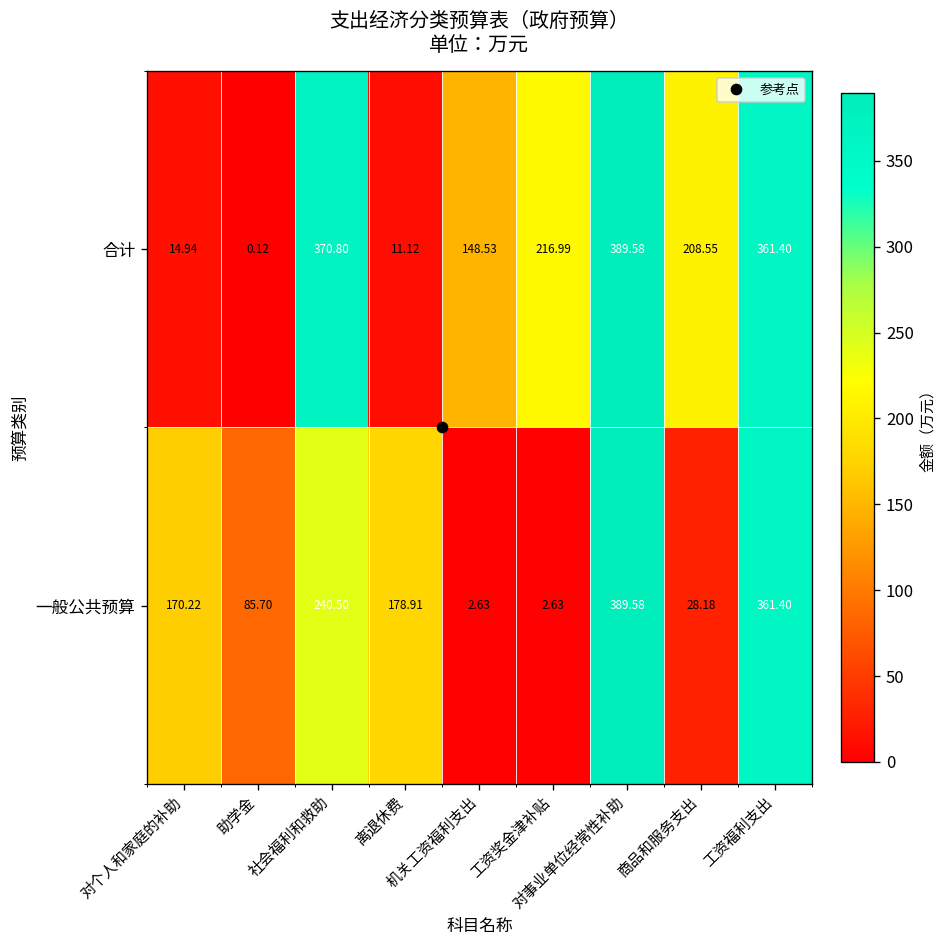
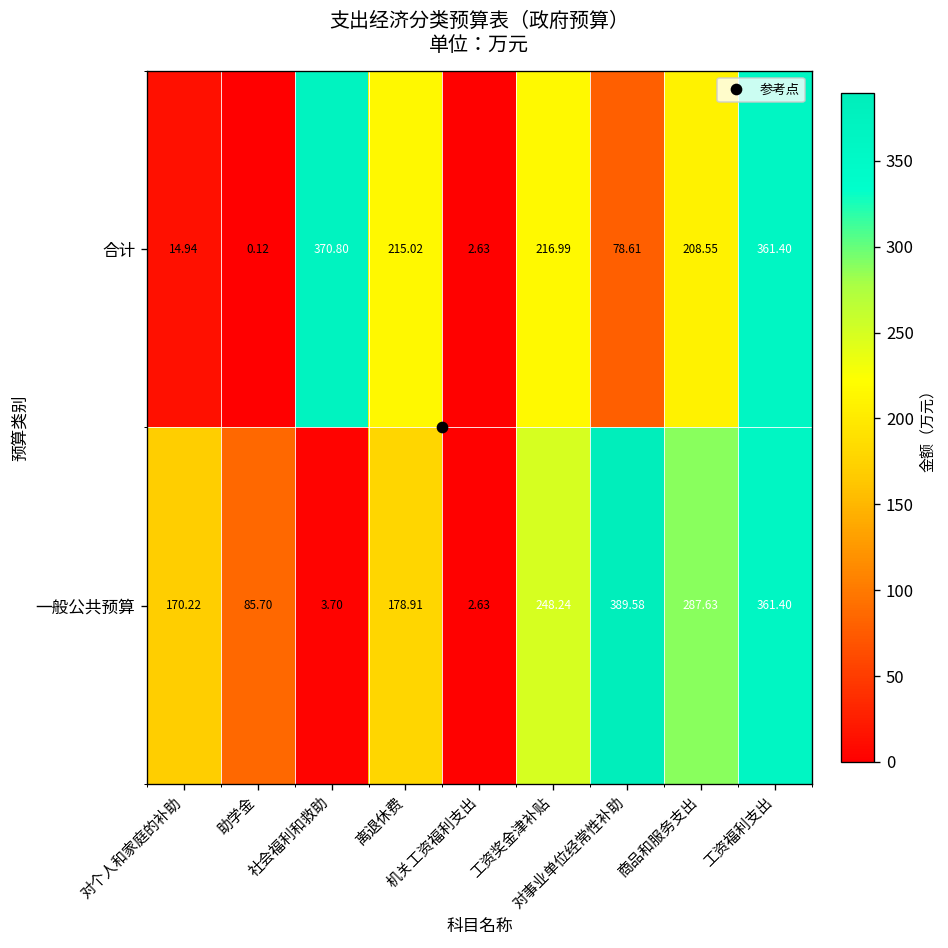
合计, 离退休费: 11.12 -> 215.02
合计, 机关工资福利支出: 148.53 -> 2.63
合计, 对事业单位经常性补助: 389.58 -> 78.61
一般公共预算, 社会福利和救助: 240.50 -> 3.70
一般公共预算, 工资奖金津补贴: 2.63 -> 248.24
一般公共预算, 商品和服务支出: 28.18 -> 287.63
